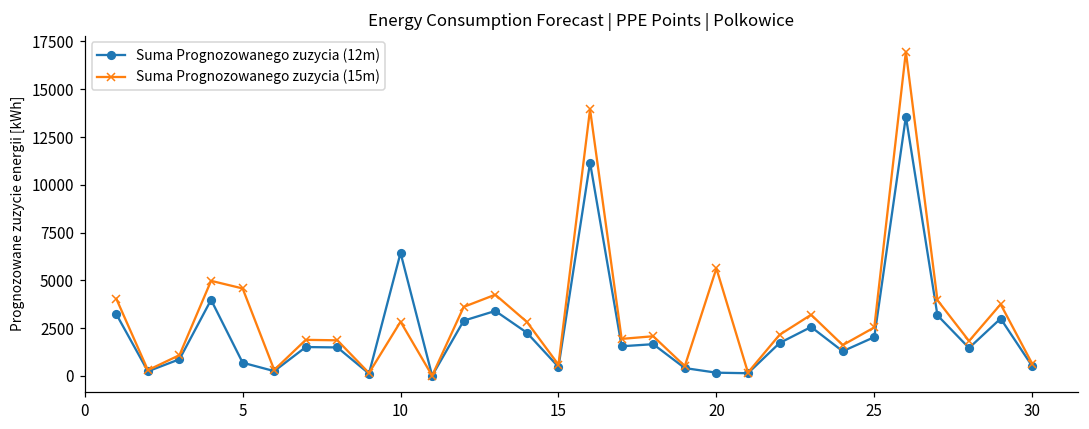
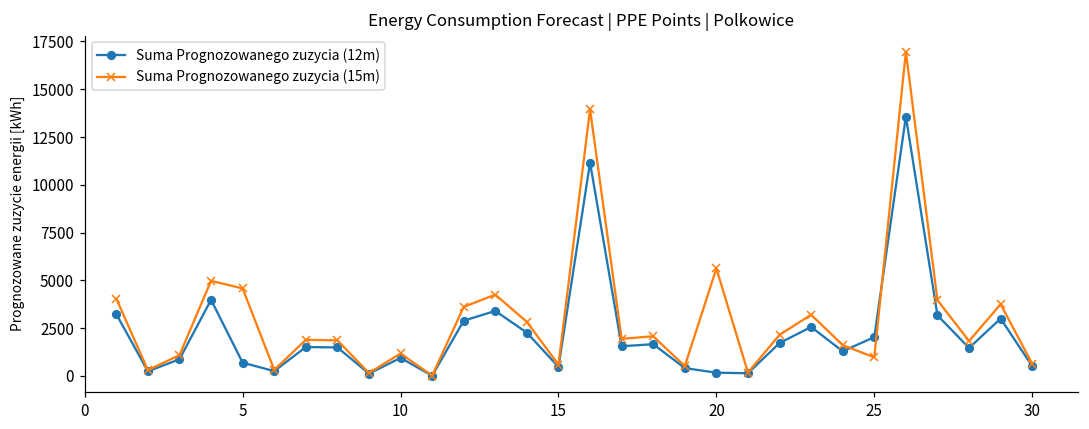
Suma Prognozowanego zuzycia (12m), 10: 6400 -> 900
Suma Prognozowanego zuzycia (15m), 10: 2800 -> 1200
Suma Prognozowanego zuzycia (15m), 25: 2500 -> 1000
